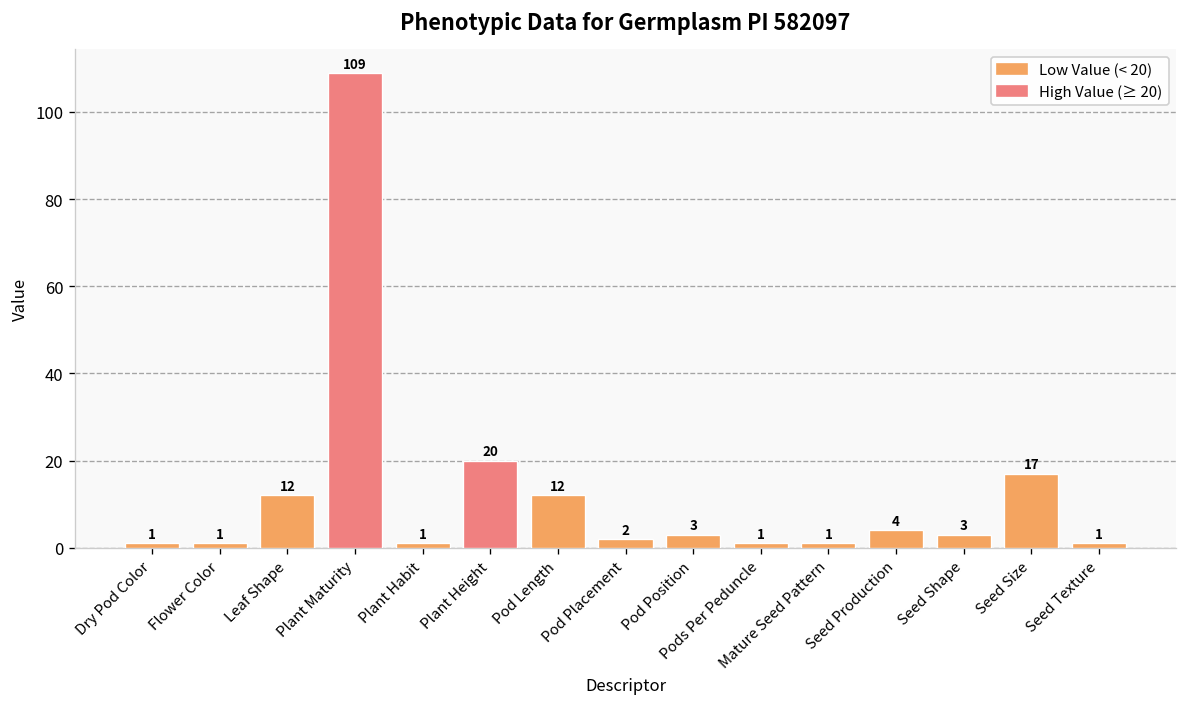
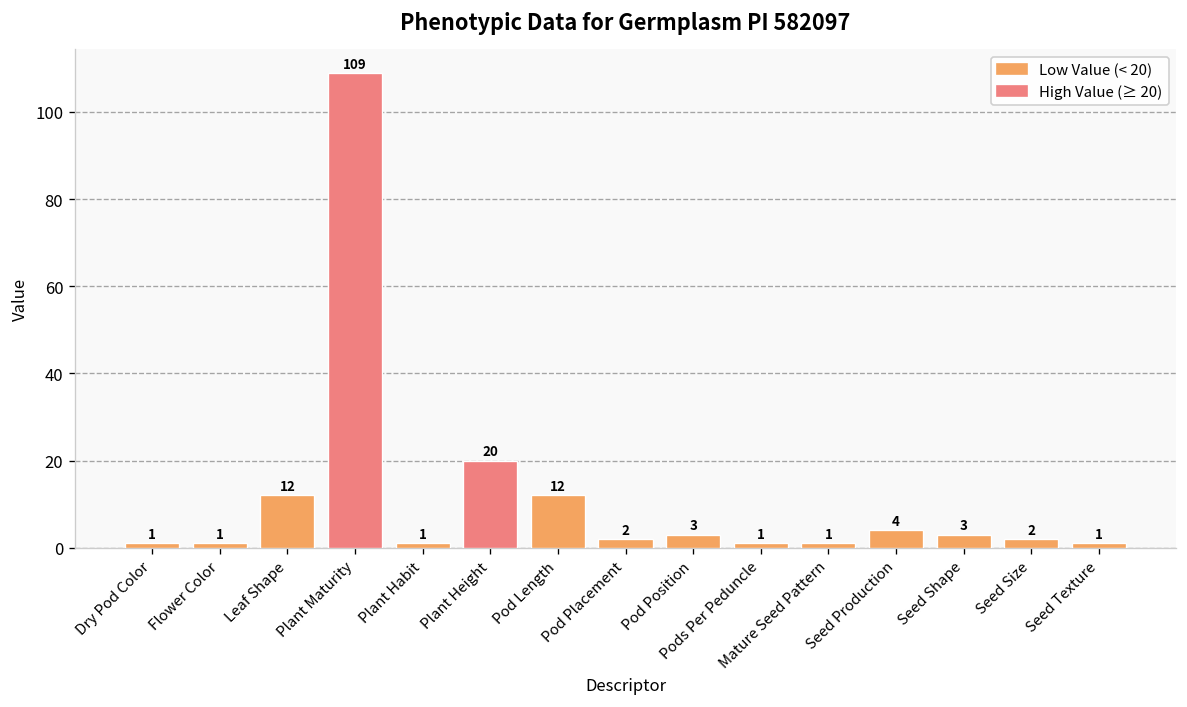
Seed Size: 17 -> 2
